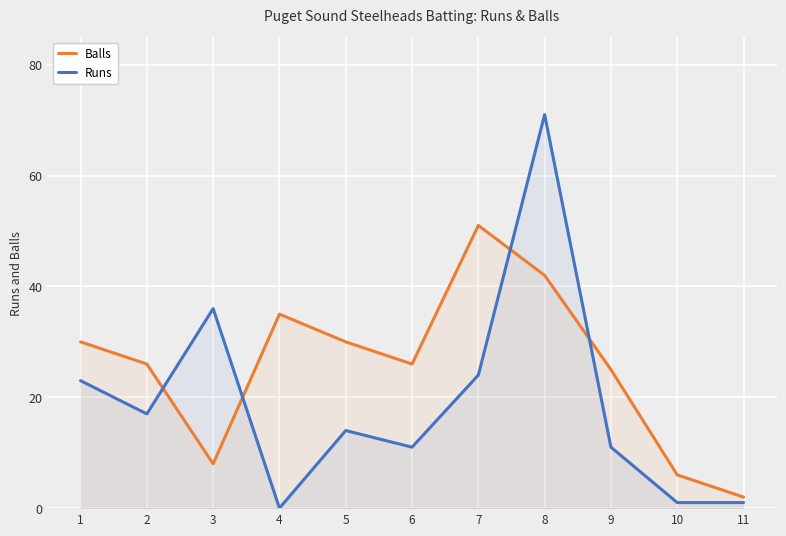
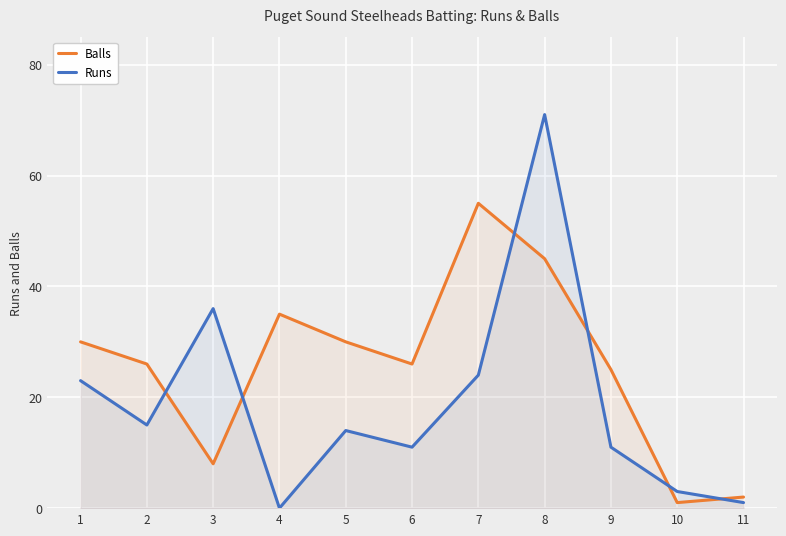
Runs, 2: 17 -> 15
Balls, 7: 51 -> 55
Balls, 8: 42 -> 45
Balls, 10: 6 -> 1
Runs, 10: 1 -> 3
